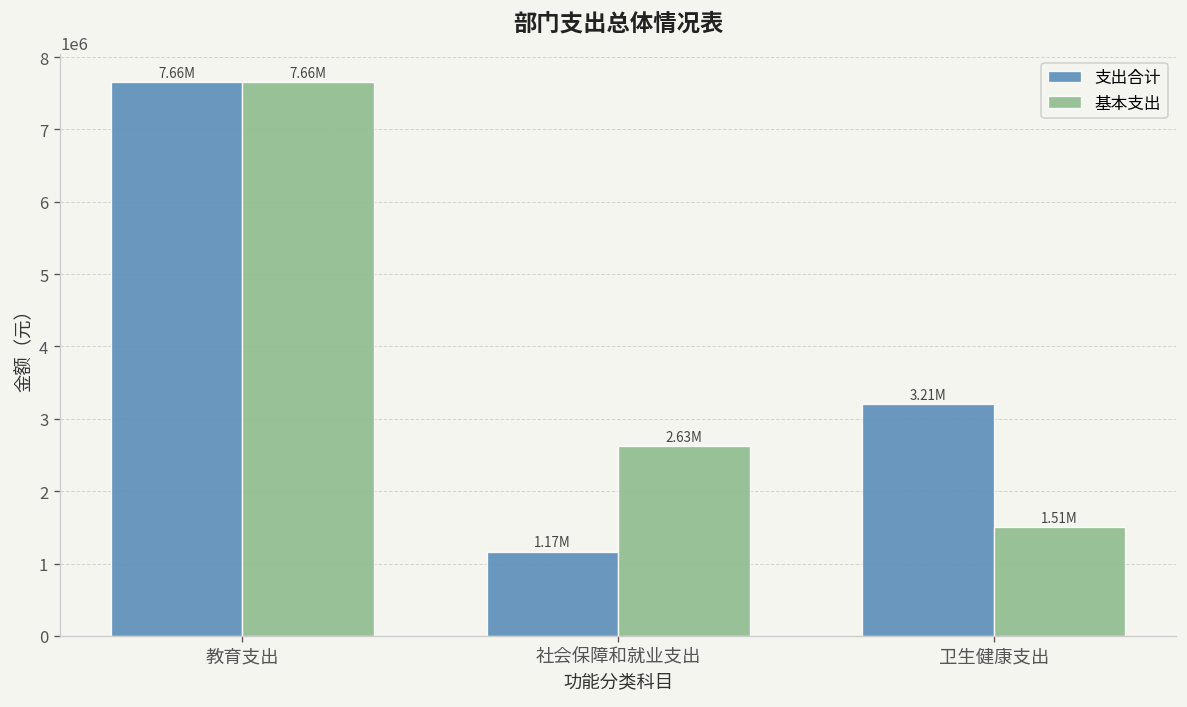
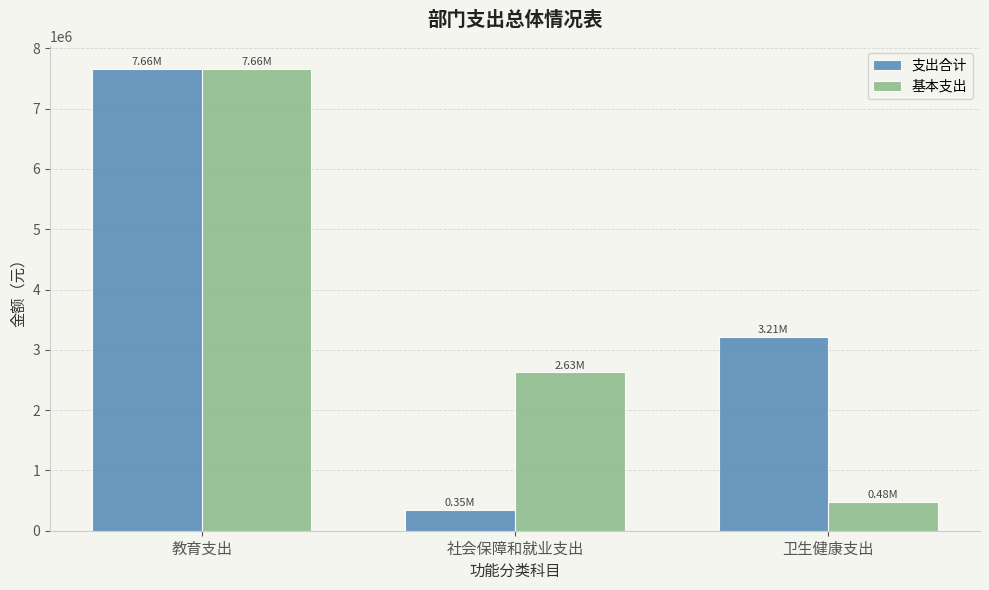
支出合计, 社会保障和就业支出: 1.17M -> 0.35M
基本支出, 卫生健康支出: 1.51M -> 0.48M
